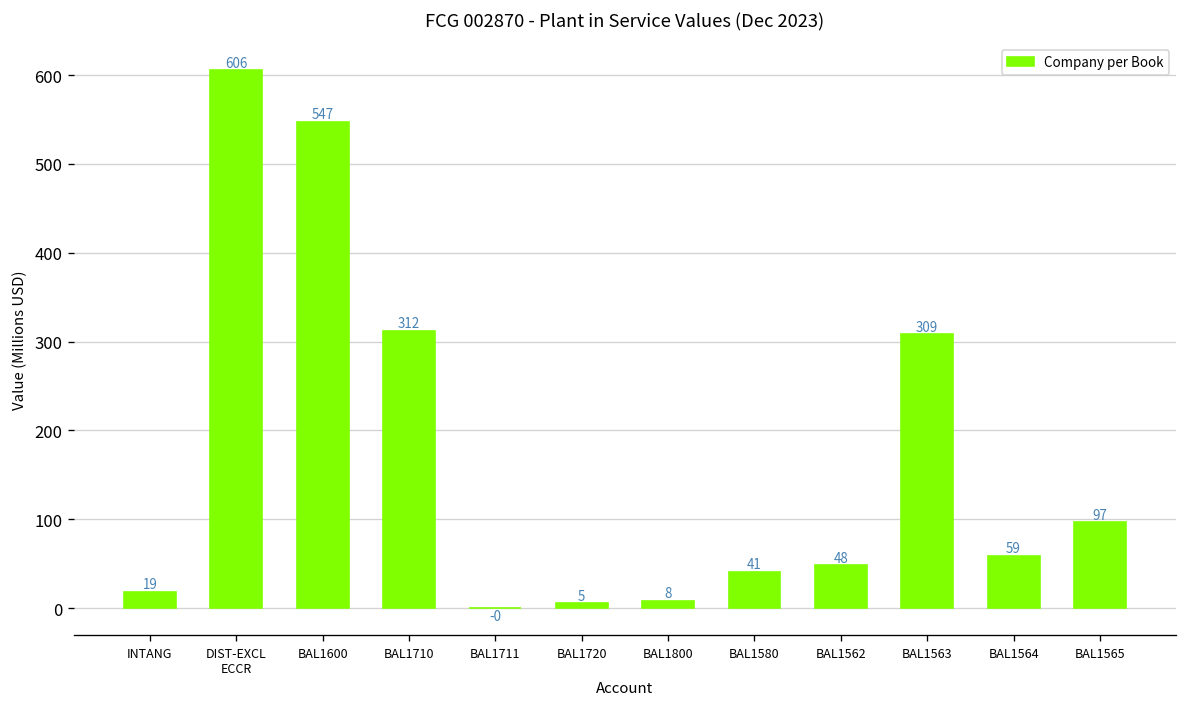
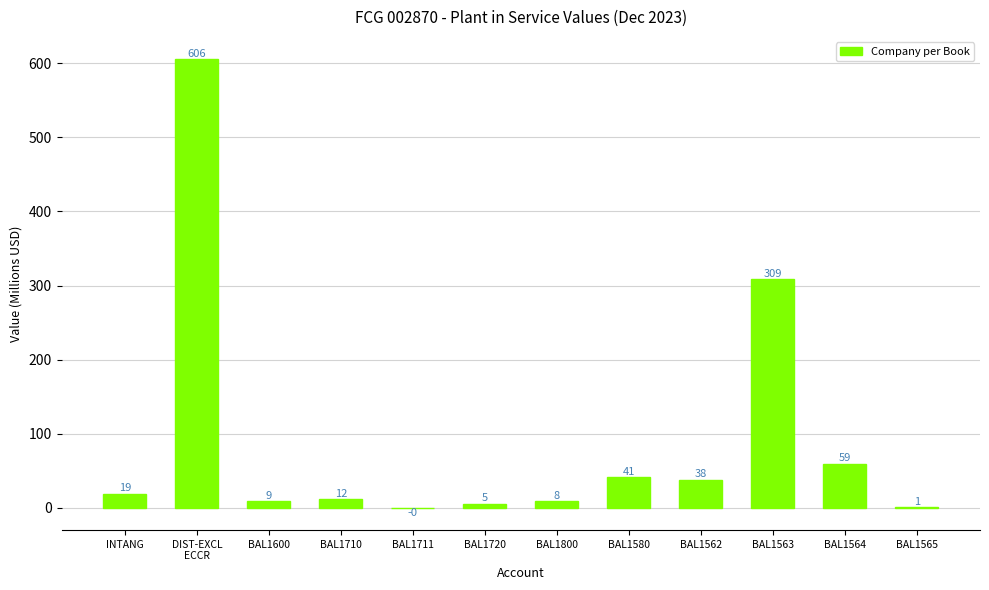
BAL1600: 547 -> 9
BAL1710: 312 -> 12
BAL1562: 48 -> 38
BAL1565: 97 -> 1
